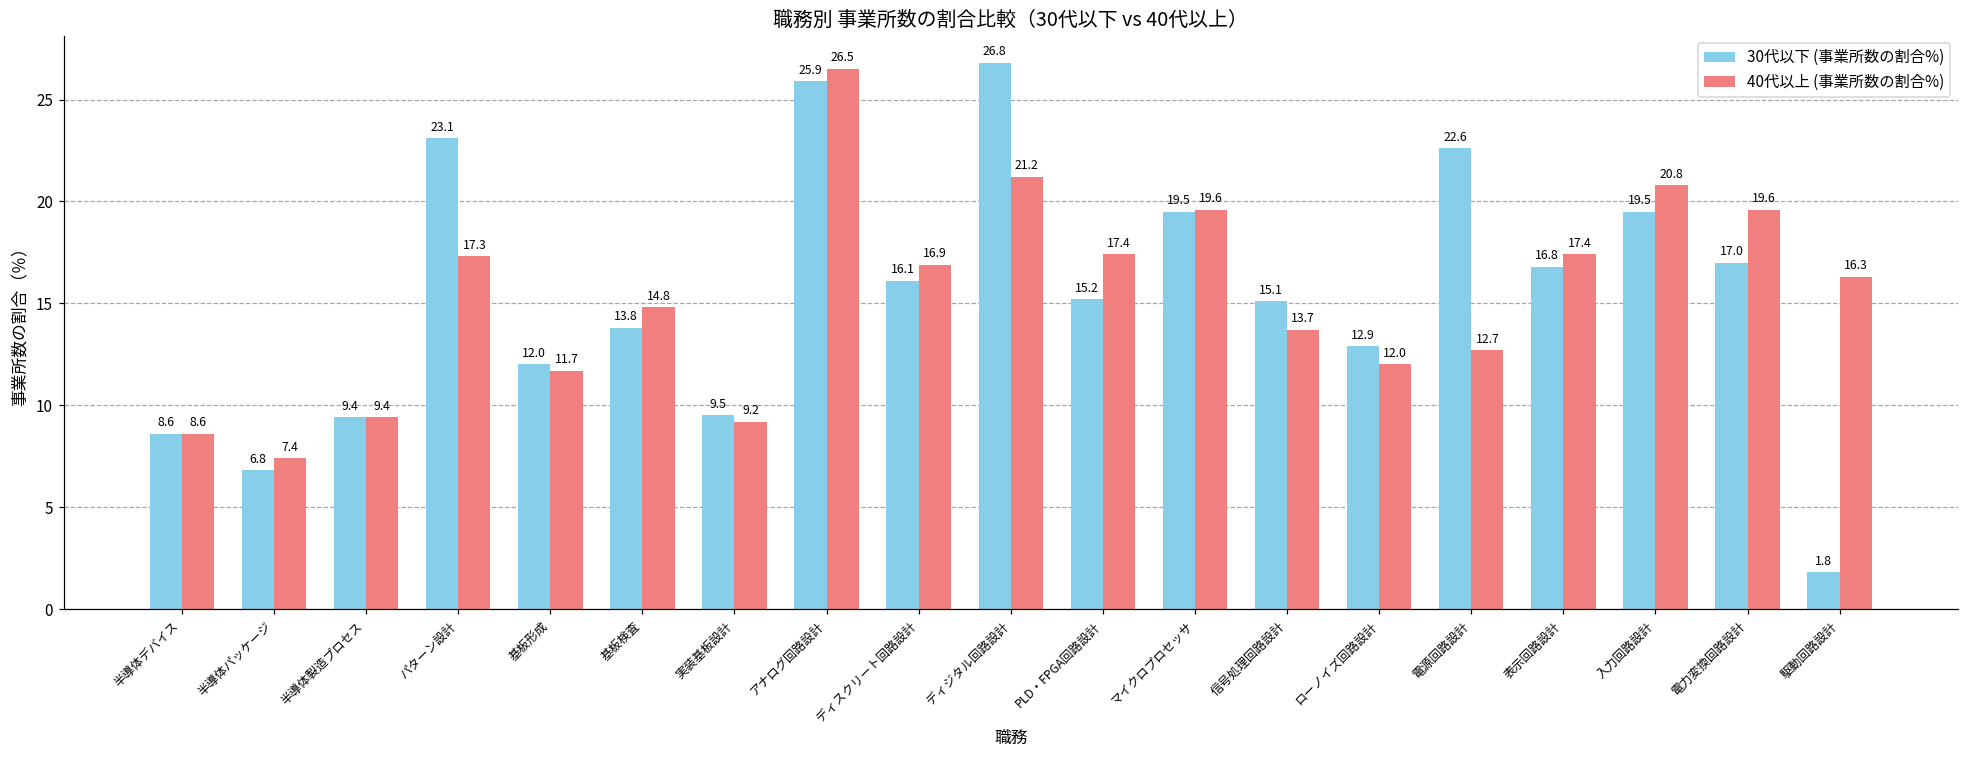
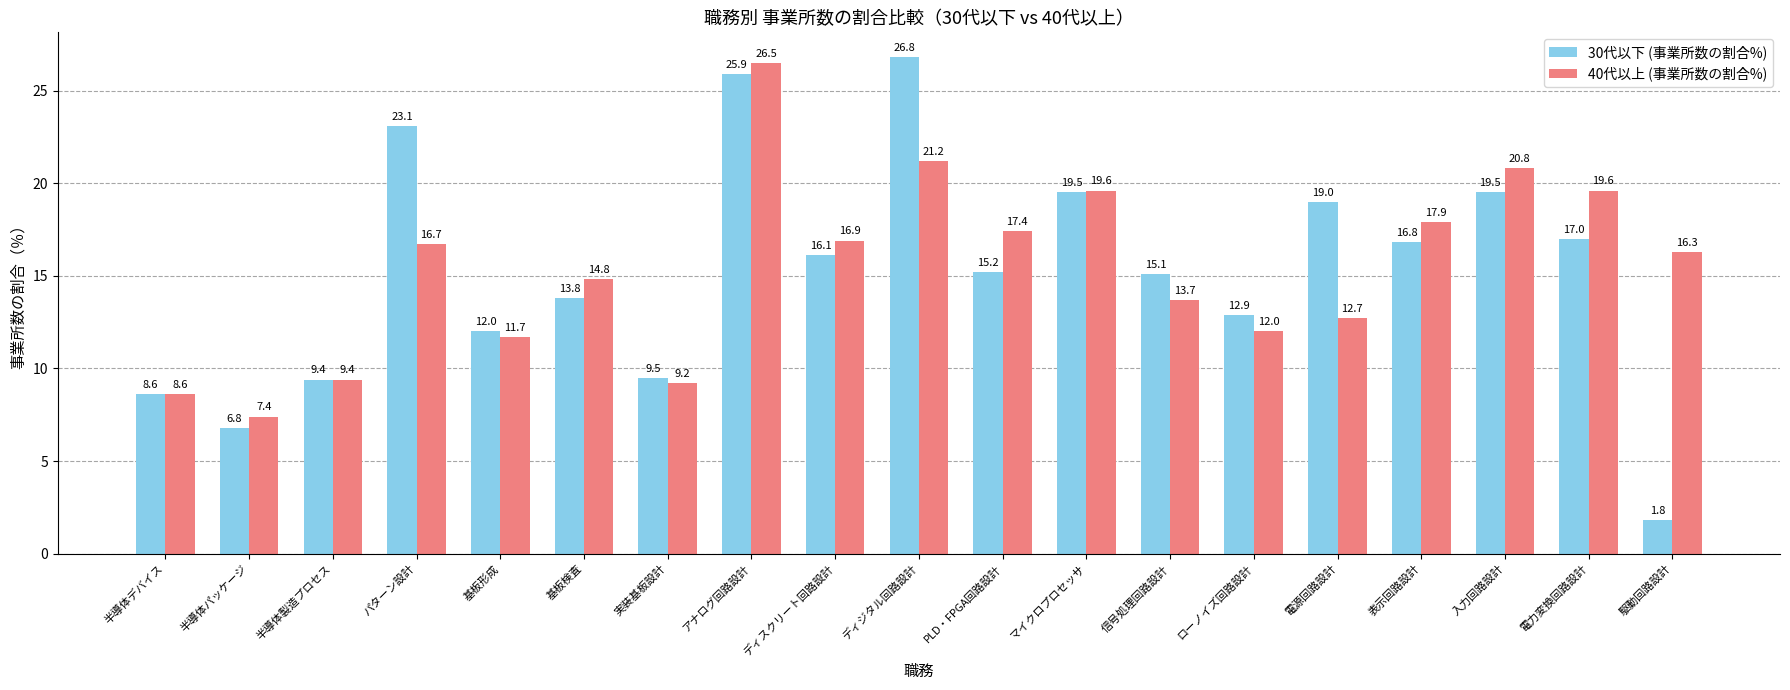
40代以上 (事業所数の割合%), パターン設計: 17.3 -> 16.7
30代以下 (事業所数の割合%), 電源回路設計: 22.6 -> 19.0
40代以上 (事業所数の割合%), 表示回路設計: 17.4 -> 17.9
